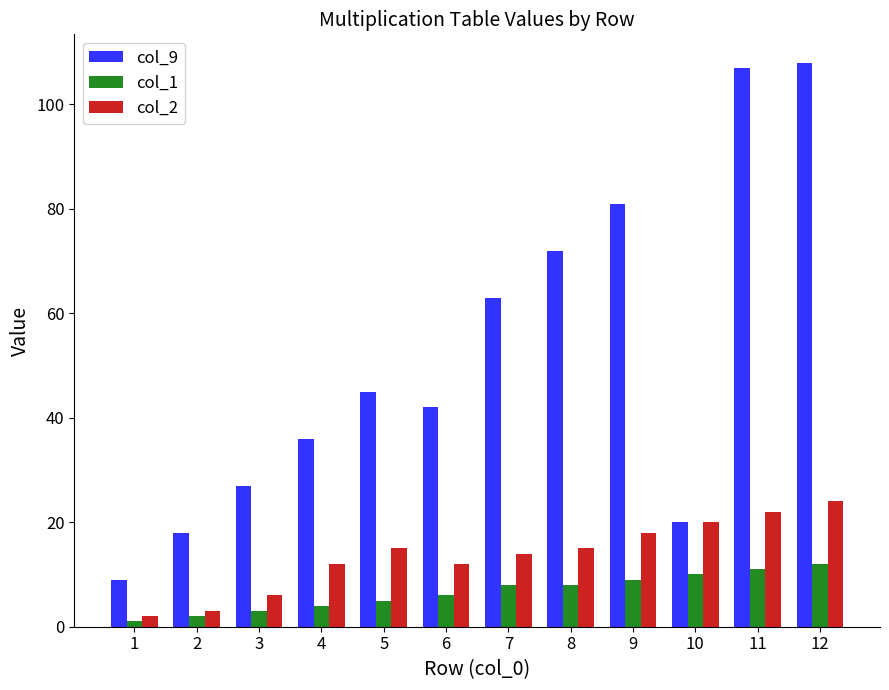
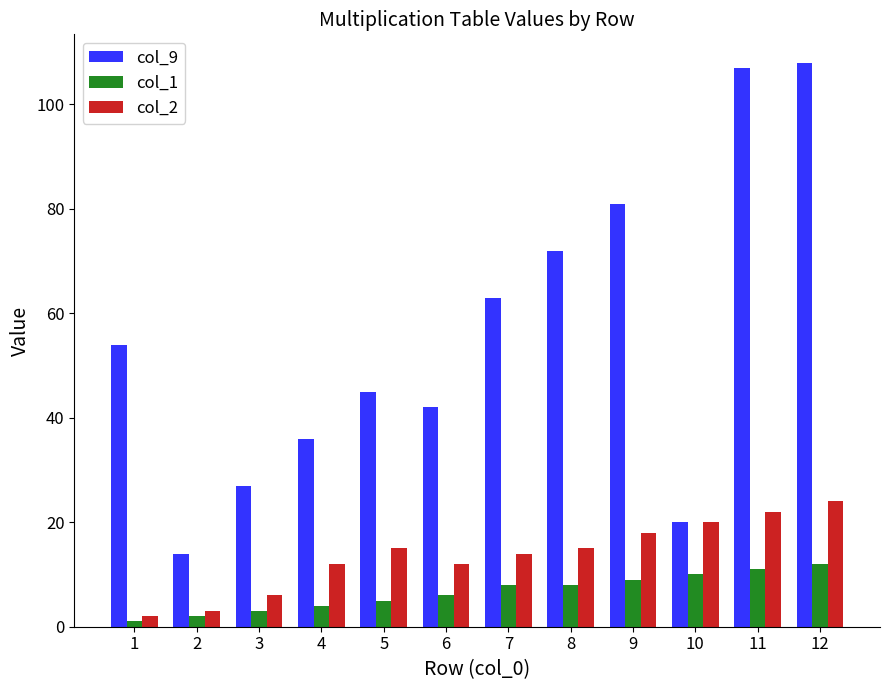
col_9, 1: 9 -> 54
col_9, 2: 18 -> 14
